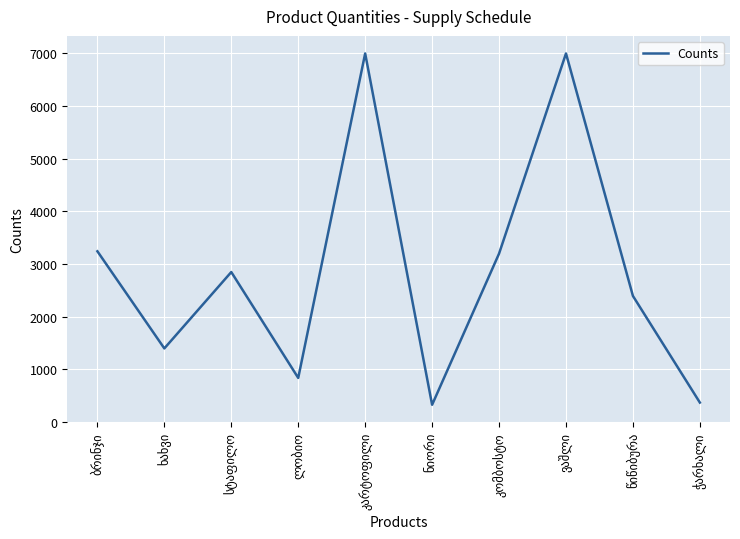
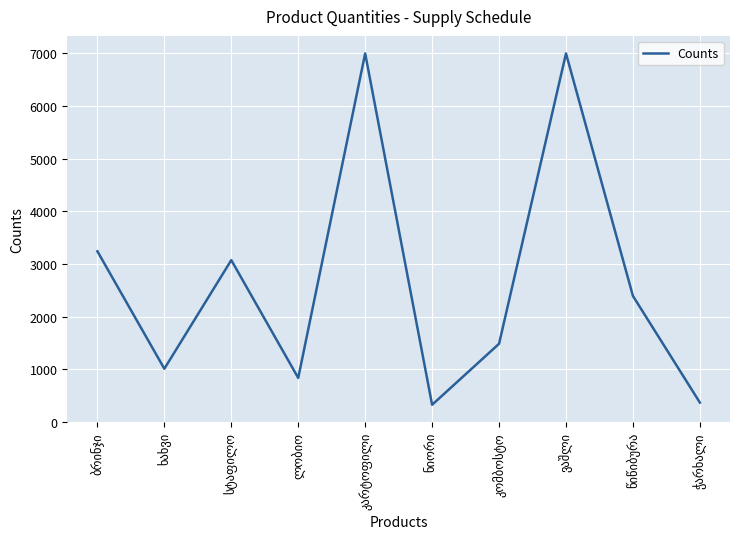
ხახვი: 1400 -> 1000
სტაფილო: 2900 -> 3100
კომბოსტო: 3200 -> 1500
